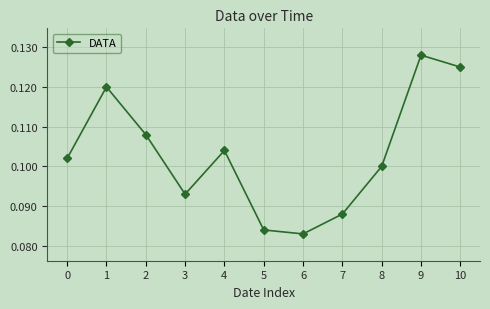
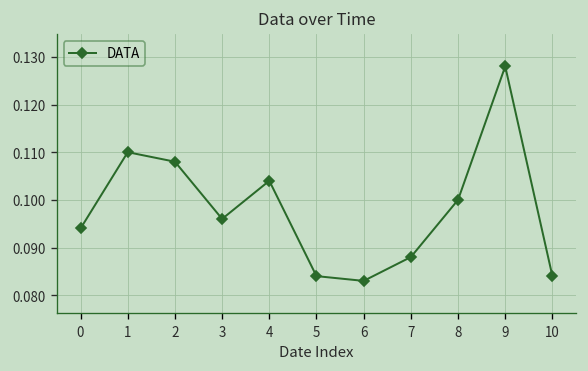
0: 0.102 -> 0.094
1: 0.12 -> 0.11
3: 0.093 -> 0.096
10: 0.125 -> 0.084
